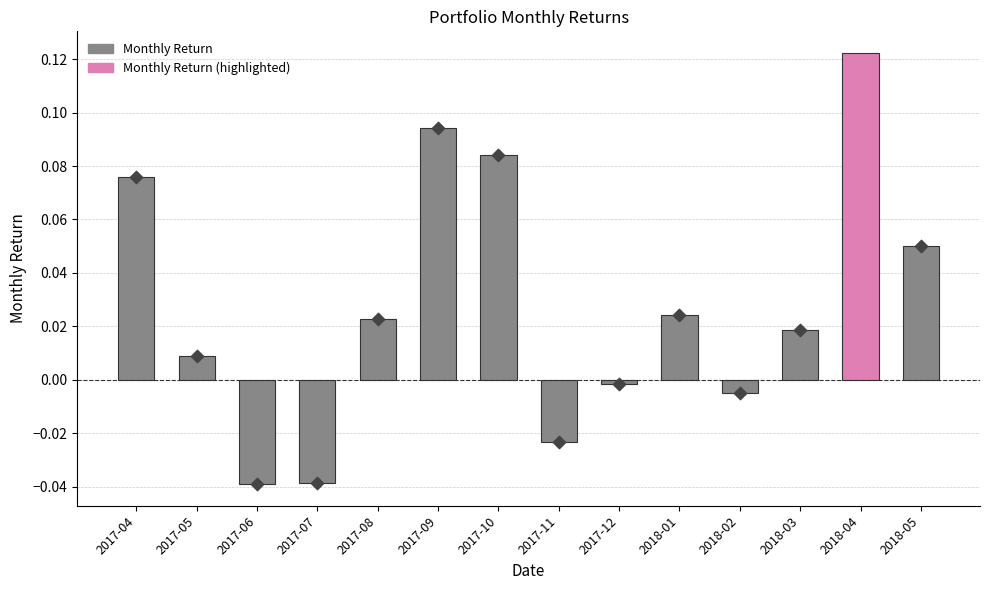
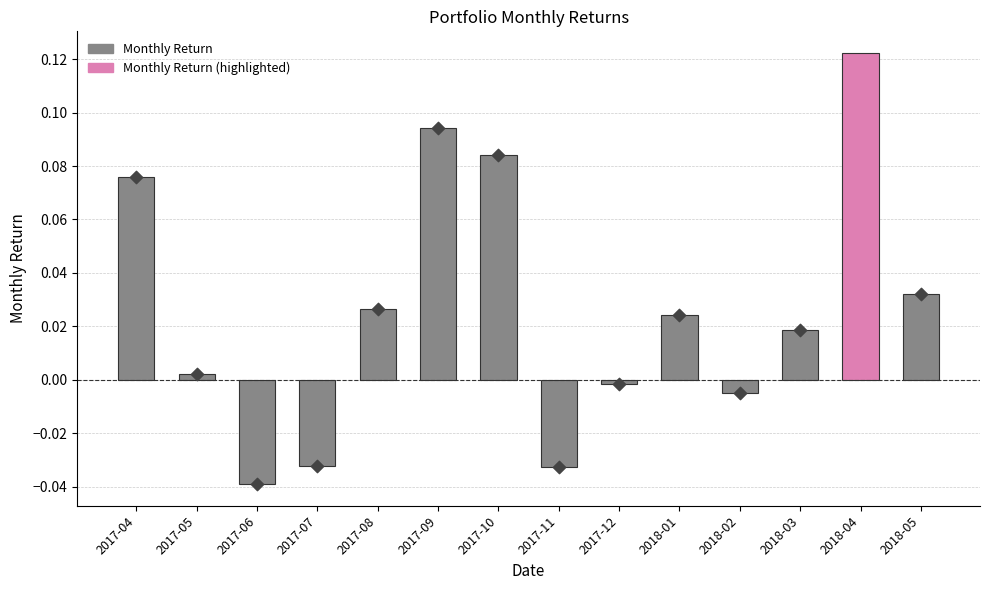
Monthly Return, 2017-05: 0.009 -> 0.002
Monthly Return, 2017-07: -0.039 -> -0.032
Monthly Return, 2017-08: 0.023 -> 0.027
Monthly Return, 2017-11: -0.023 -> -0.033
Monthly Return, 2018-05: 0.050 -> 0.032
